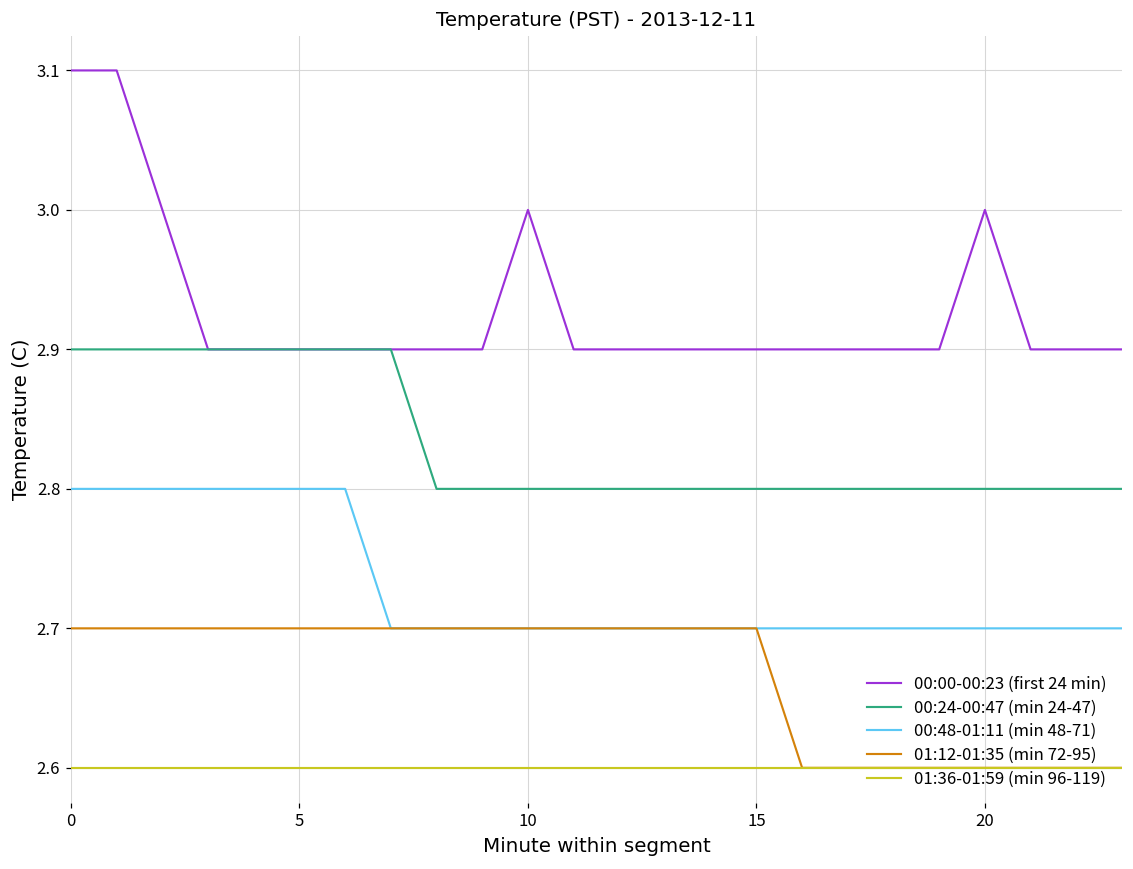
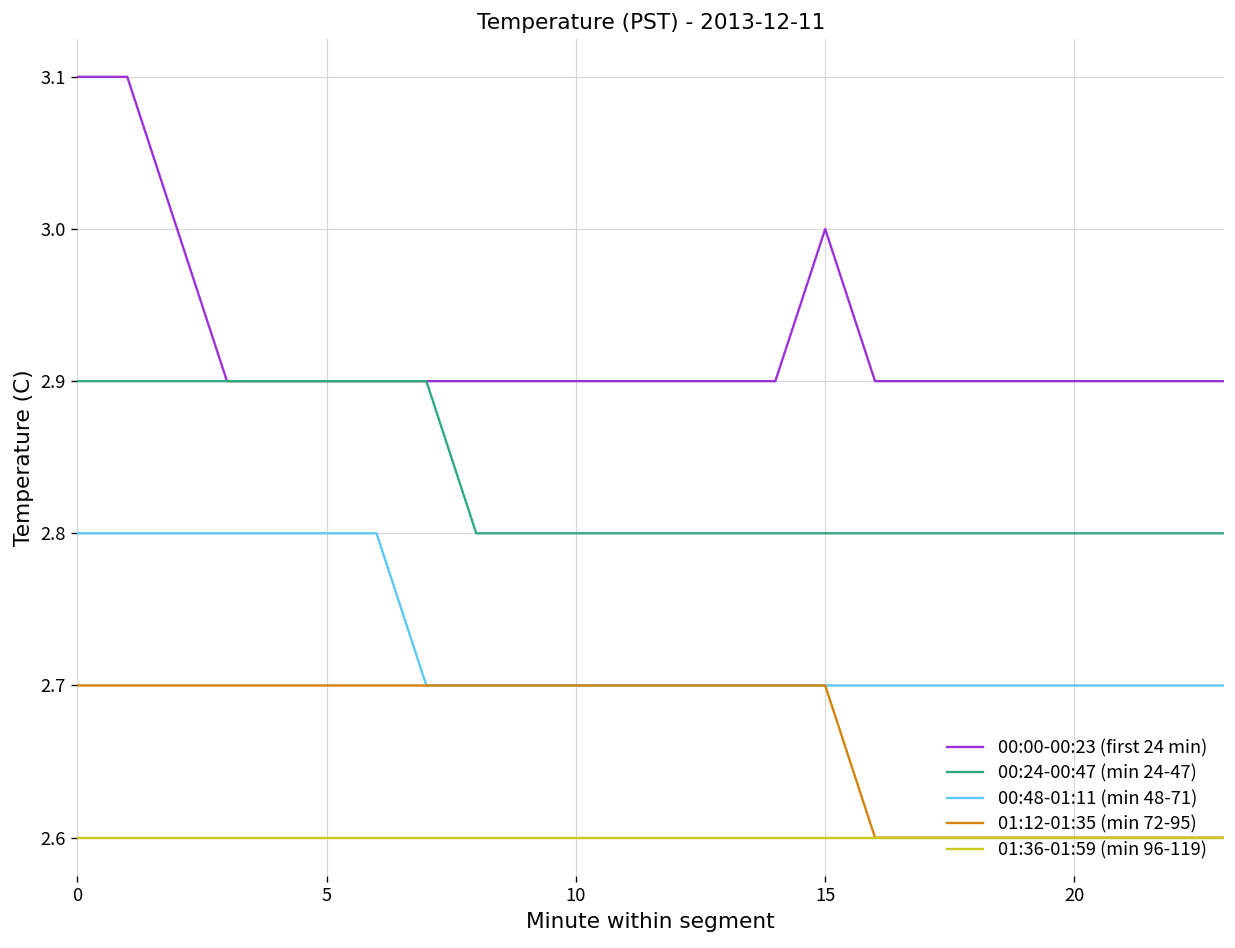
00:00-00:23 (first 24 min), 10: 3.0 -> 2.9
00:00-00:23 (first 24 min), 15: 2.9 -> 3.0
00:00-00:23 (first 24 min), 20: 3.0 -> 2.9
